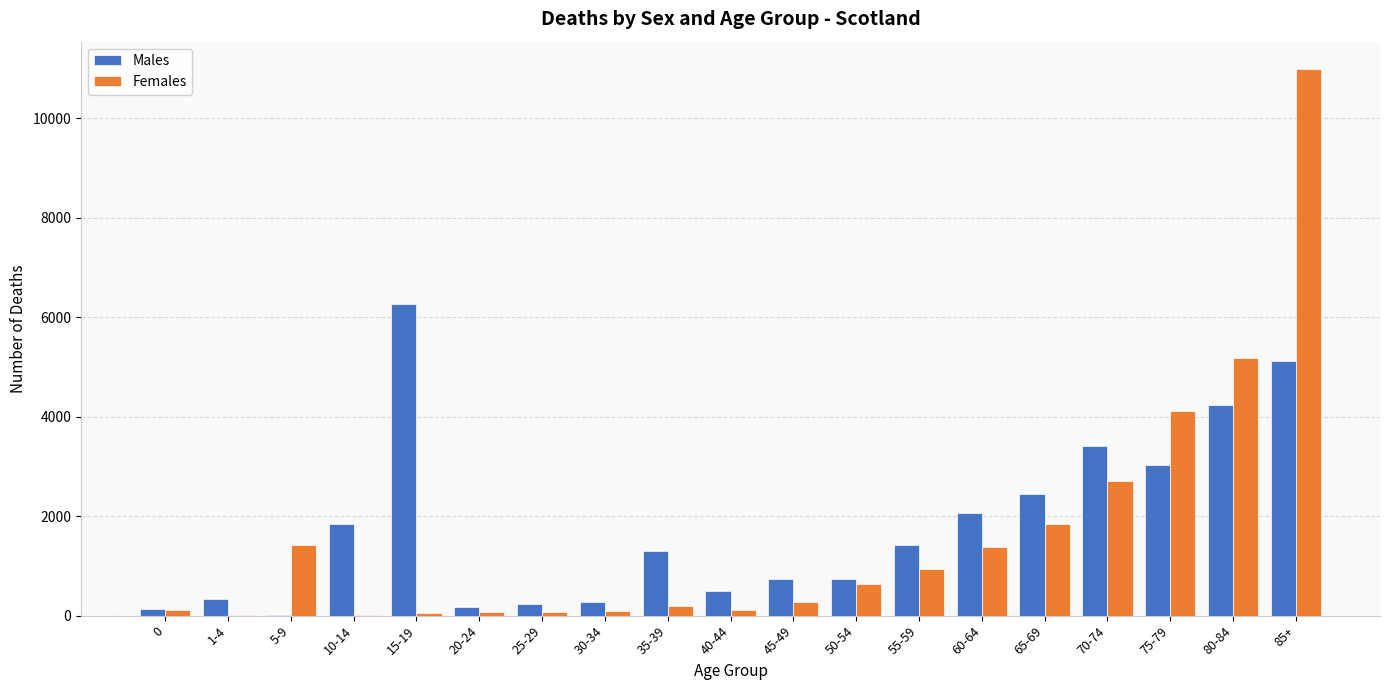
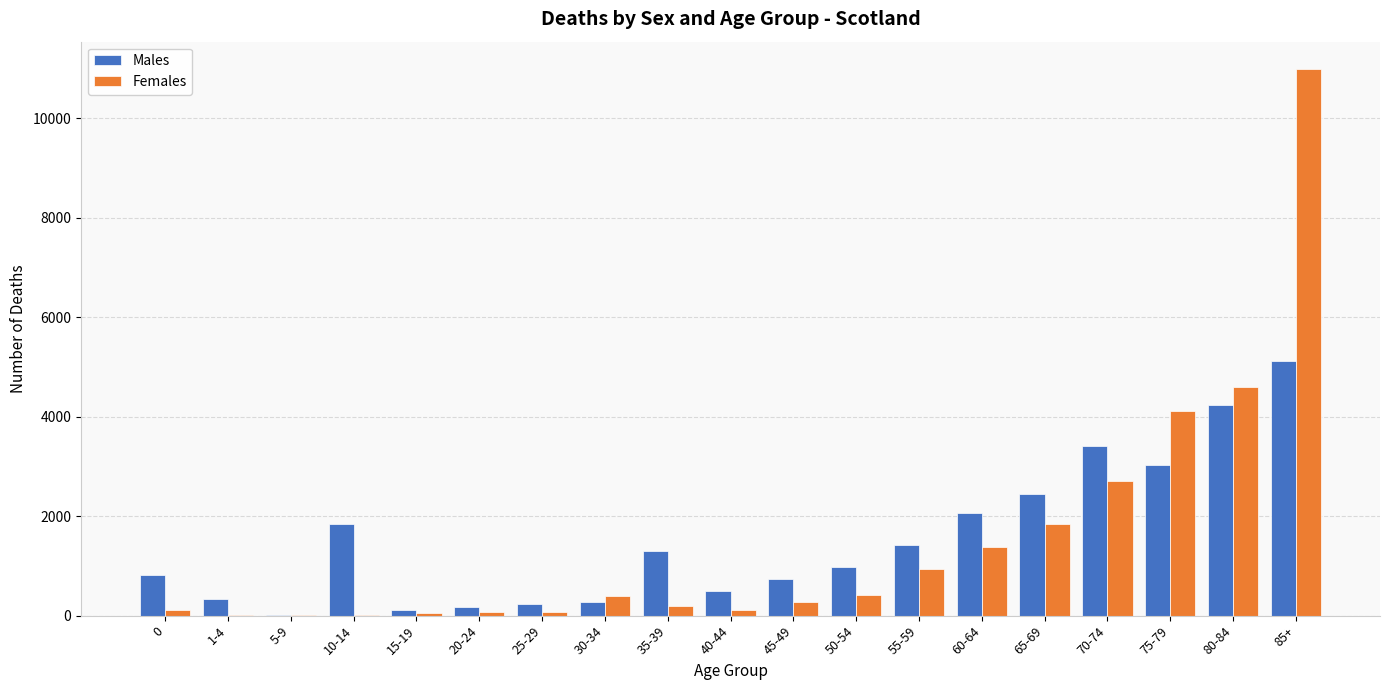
Males, 0: 100 -> 800
Females, 5-9: 1400 -> 0
Males, 15-19: 6300 -> 100
Females, 30-34: 100 -> 400
Males, 50-54: 700 -> 1000
Females, 50-54: 600 -> 400
Females, 80-84: 5200 -> 4600
